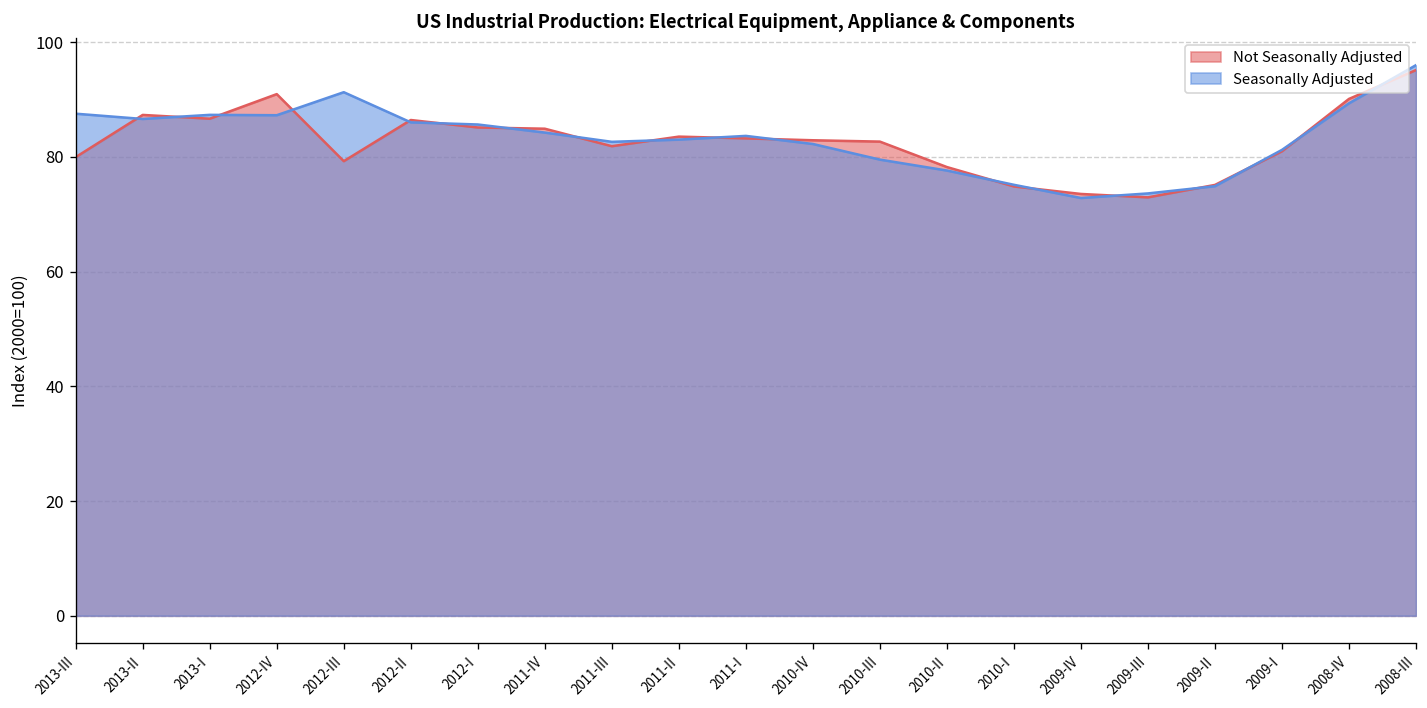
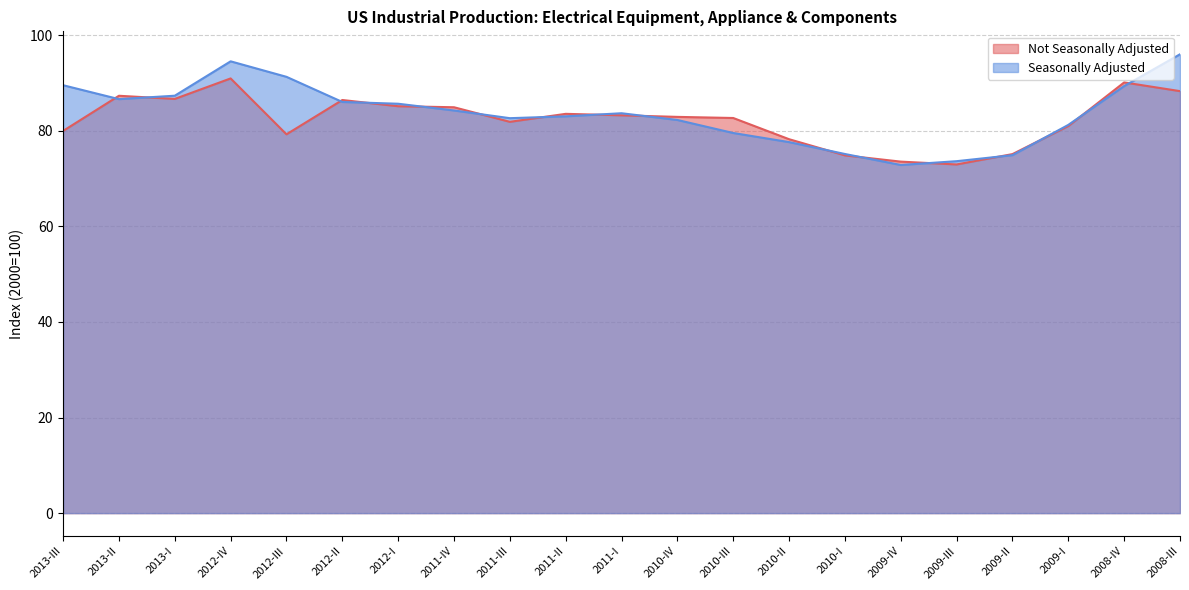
Seasonally Adjusted, 2013-III: 88 -> 90
Seasonally Adjusted, 2012-IV: 87 -> 95
Not Seasonally Adjusted, 2008-III: 95 -> 88
